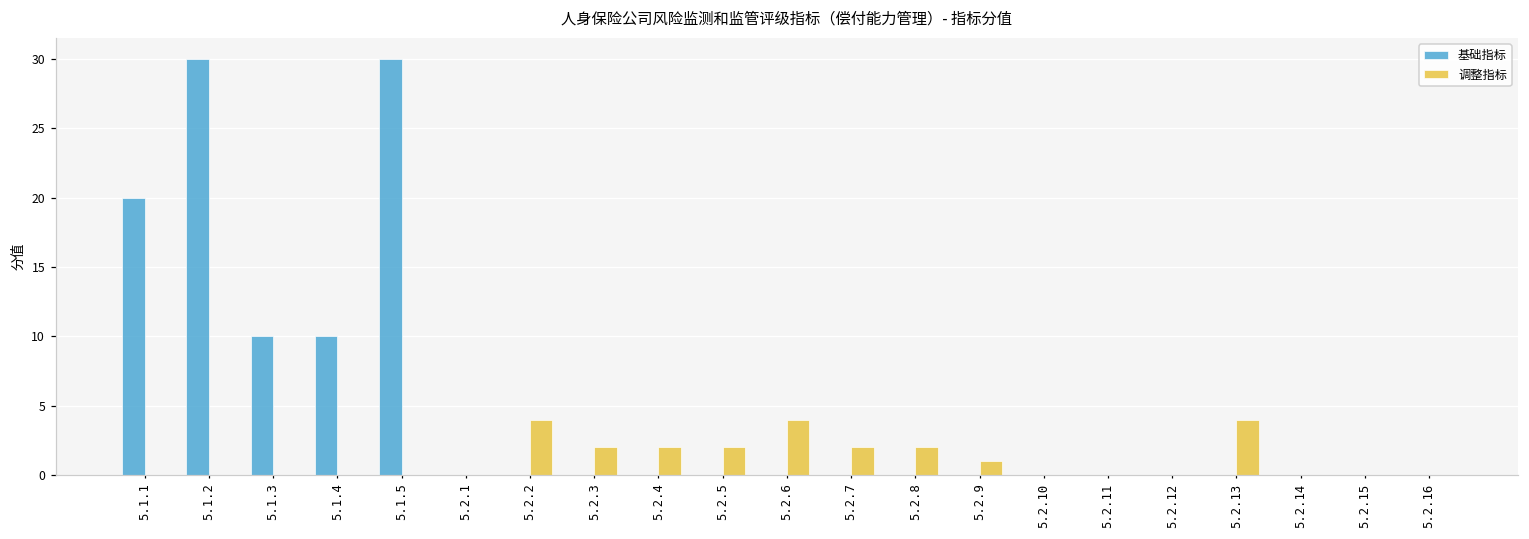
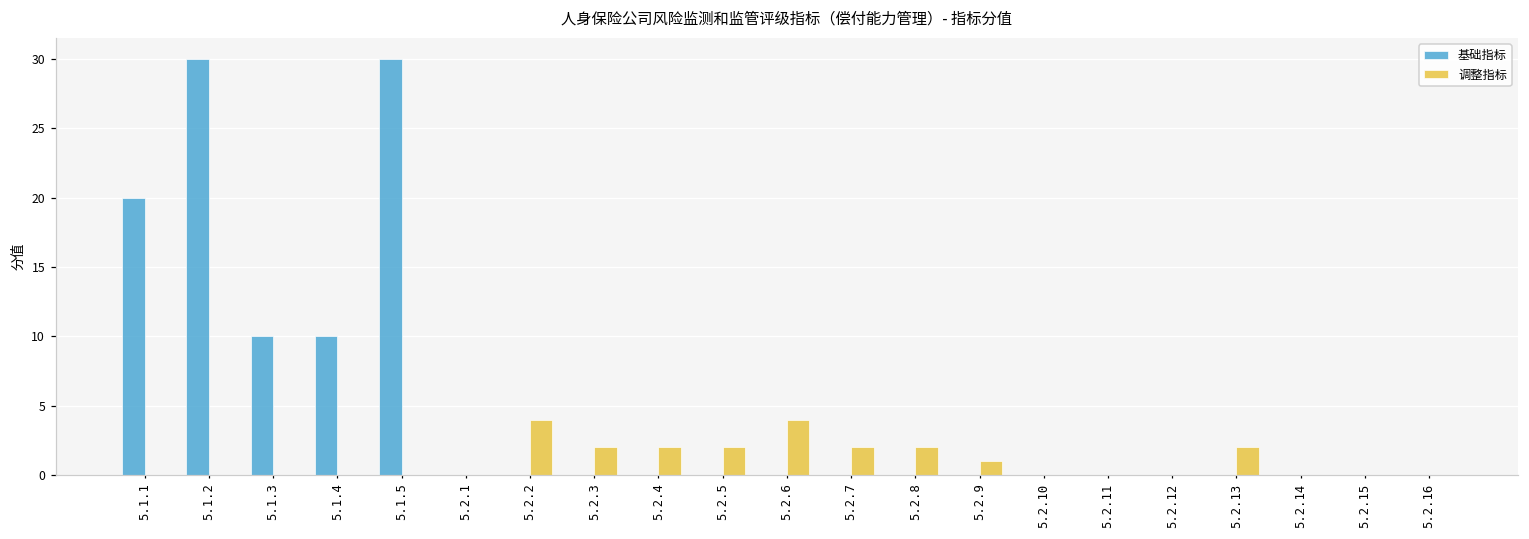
调整指标, 5.2.13: 4 -> 2
